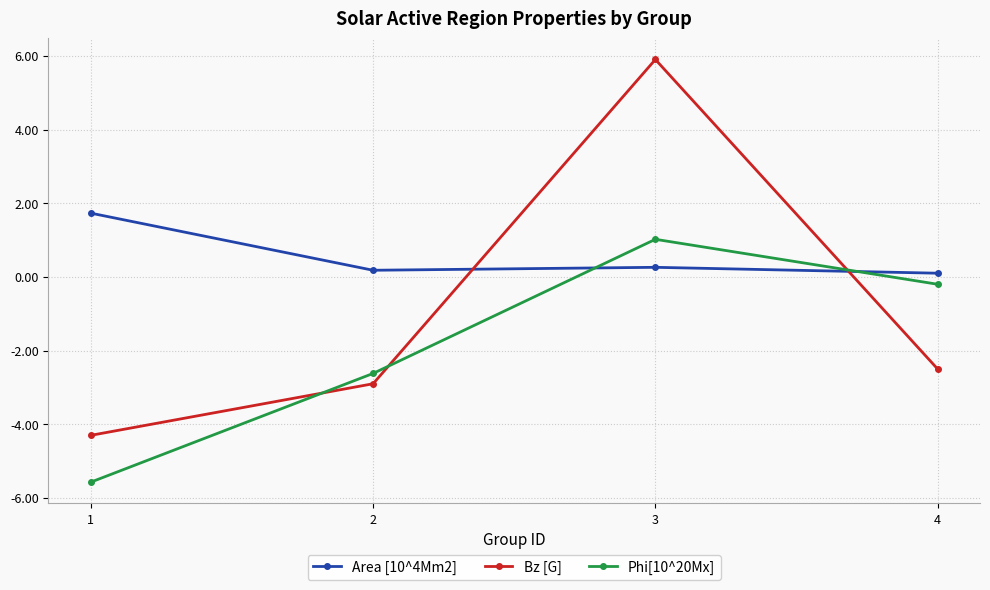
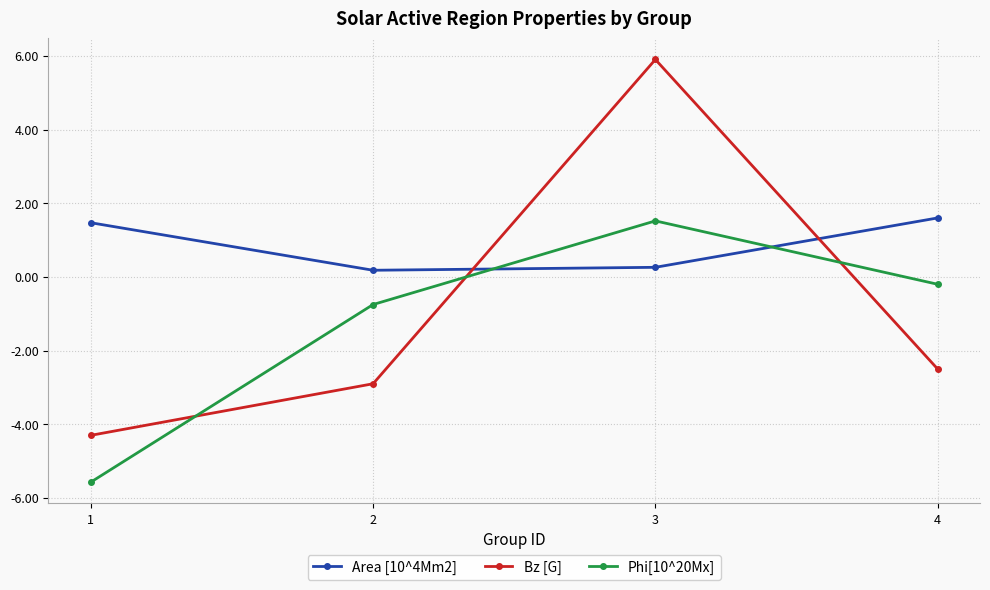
Area [10^4Mm2], 1: 1.7 -> 1.5
Phi[10^20Mx], 2: -2.6 -> -0.8
Phi[10^20Mx], 3: 1.0 -> 1.5
Area [10^4Mm2], 4: 0.1 -> 1.6
